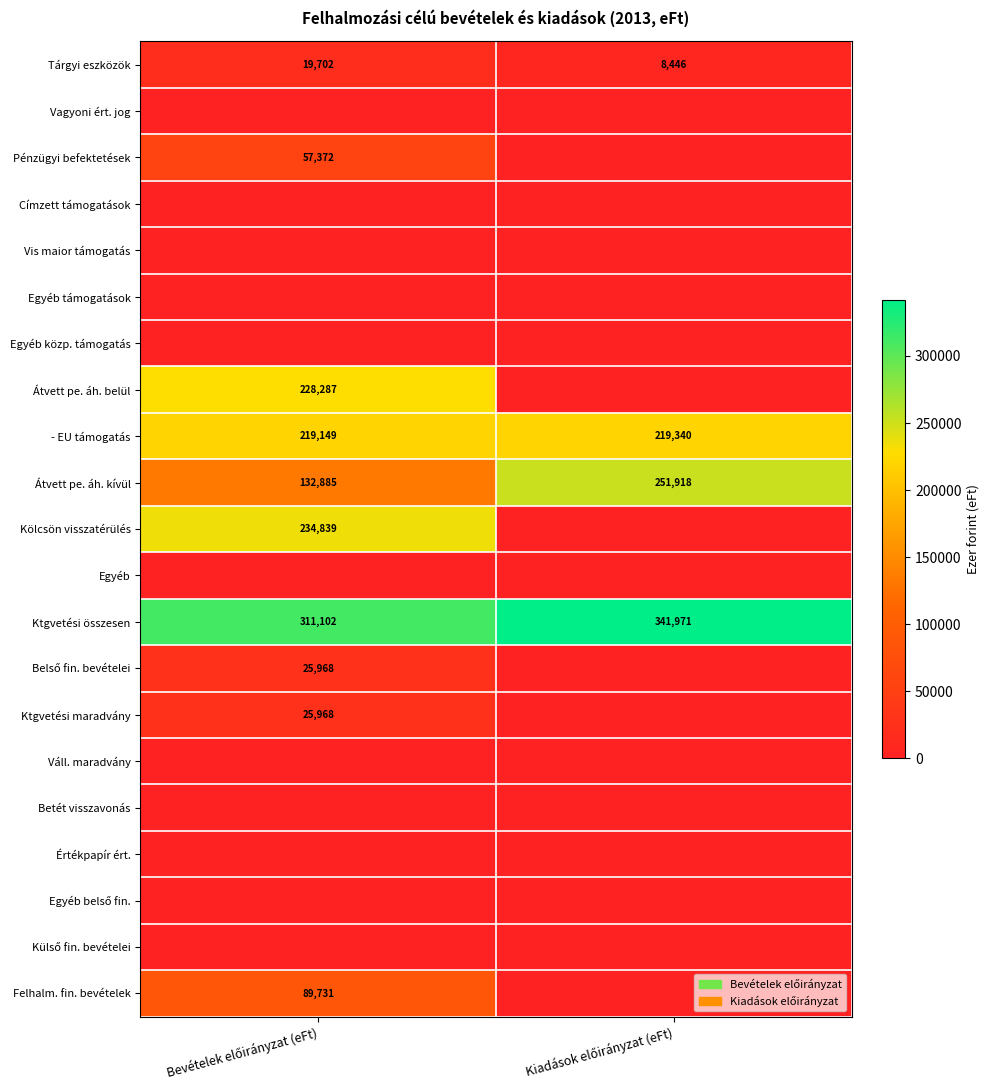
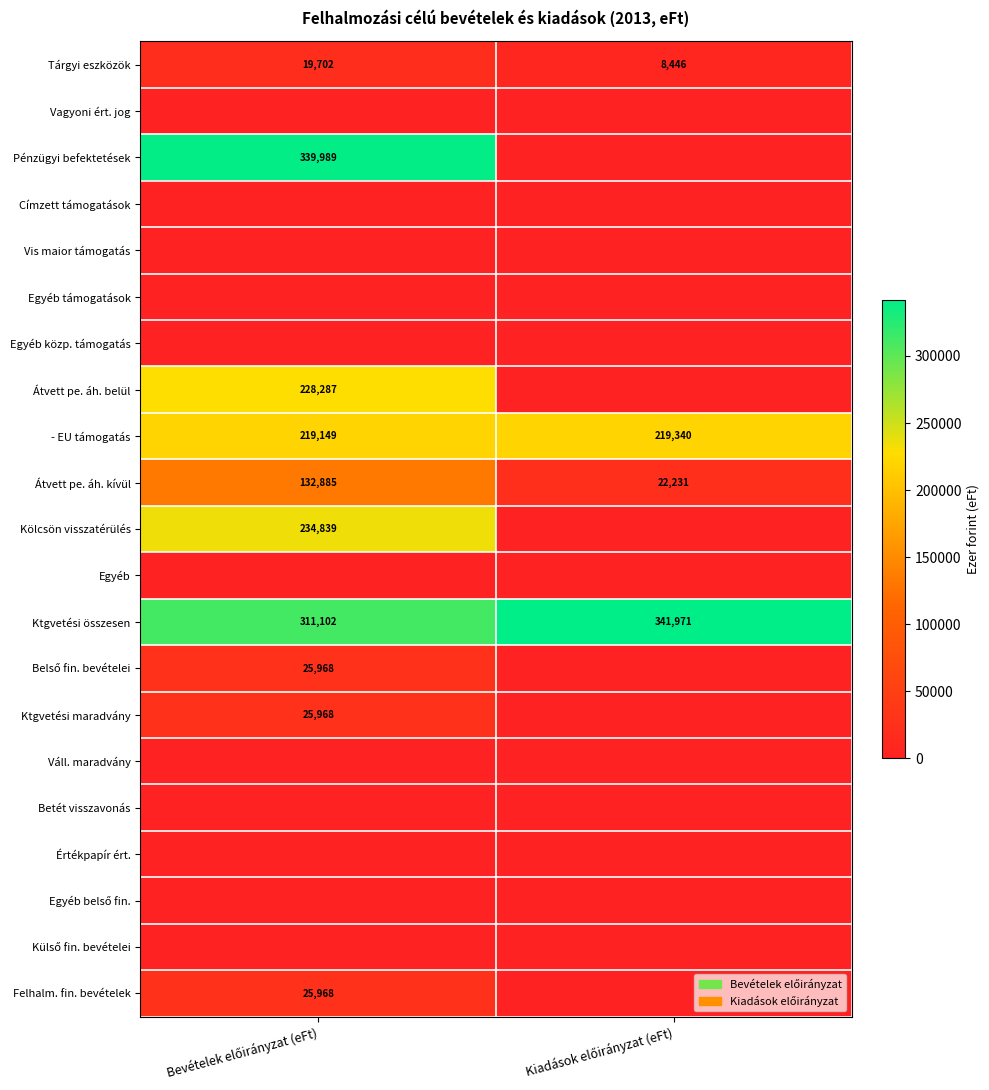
Pénzügyi befektetések, Bevételek előirányzat (eFt): 57,372 -> 339,989
Átvett pe. áh. kívül, Kiadások előirányzat (eFt): 251,918 -> 22,231
Felhalm. fin. bevételek, Bevételek előirányzat (eFt): 89,731 -> 25,968
